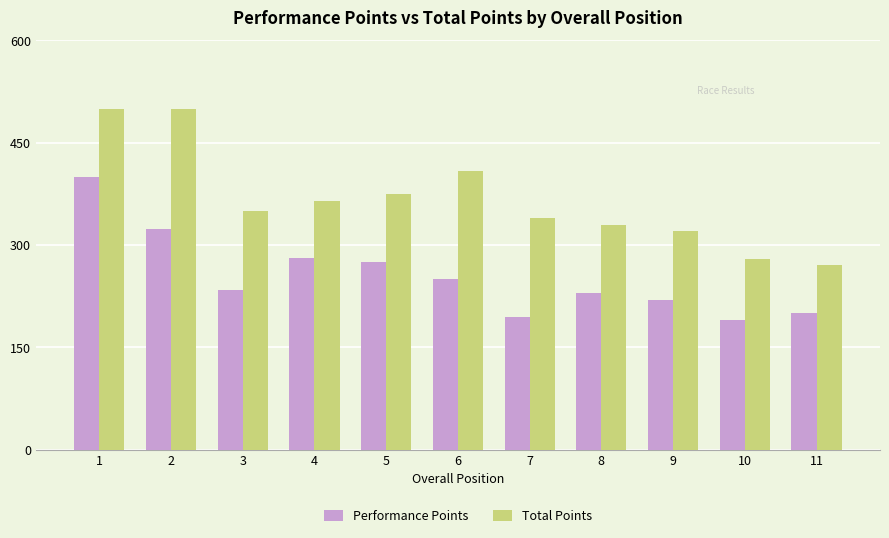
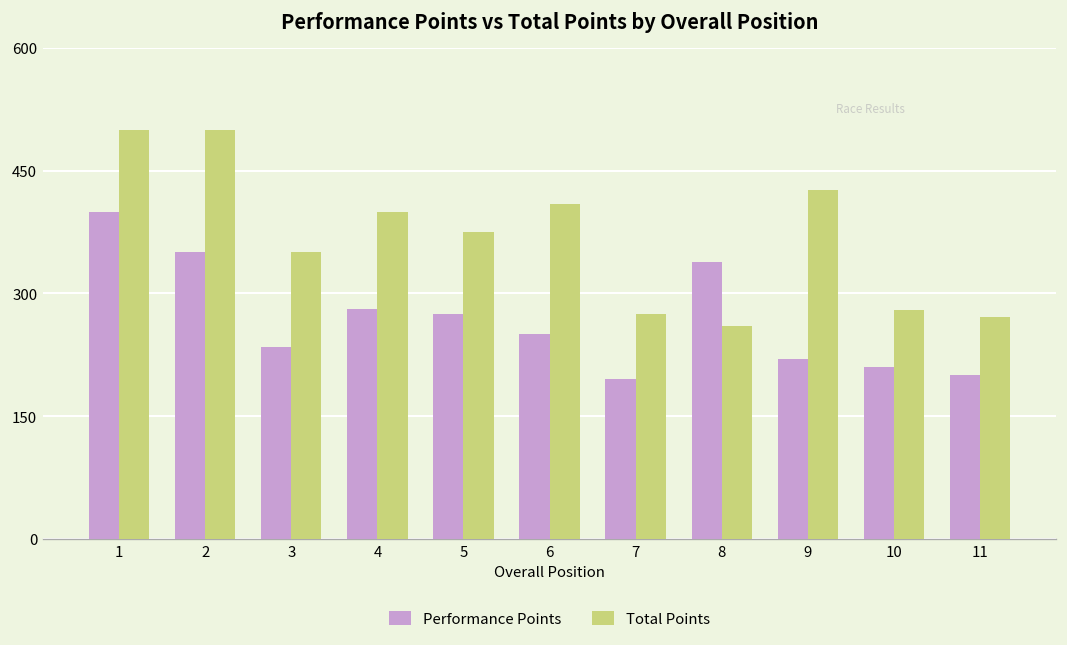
Performance Points, 2: 320 -> 350
Total Points, 4: 370 -> 400
Total Points, 7: 340 -> 280
Performance Points, 8: 230 -> 340
Total Points, 8: 330 -> 260
Total Points, 9: 320 -> 430
Performance Points, 10: 190 -> 210
